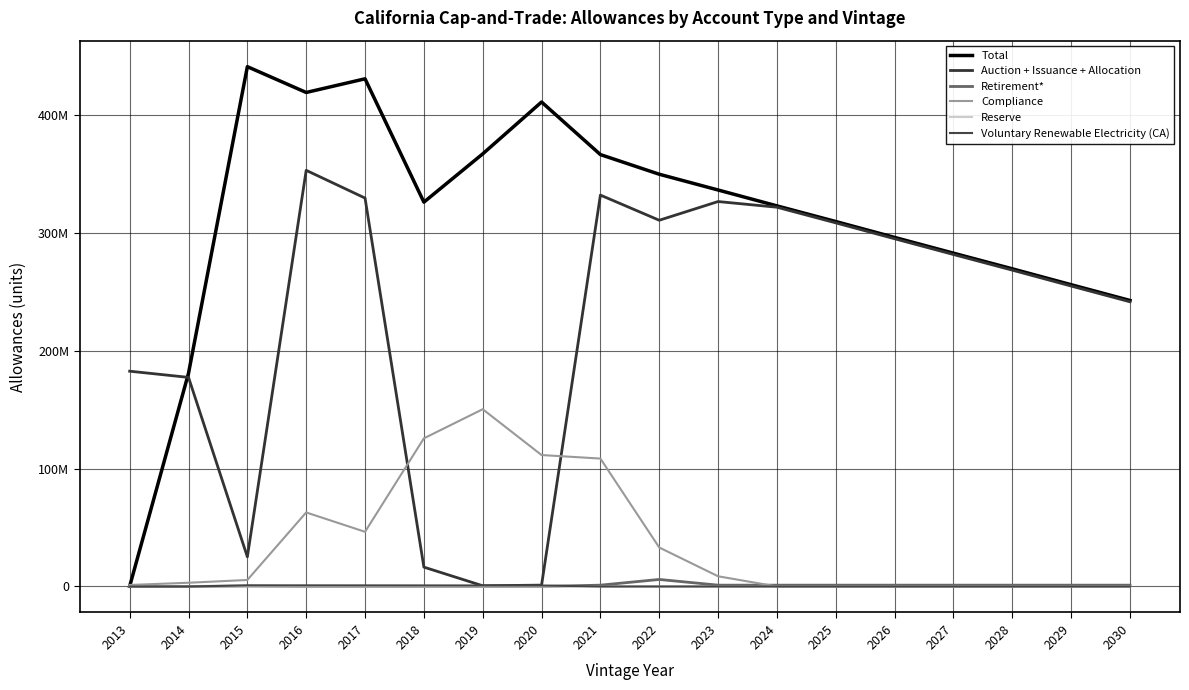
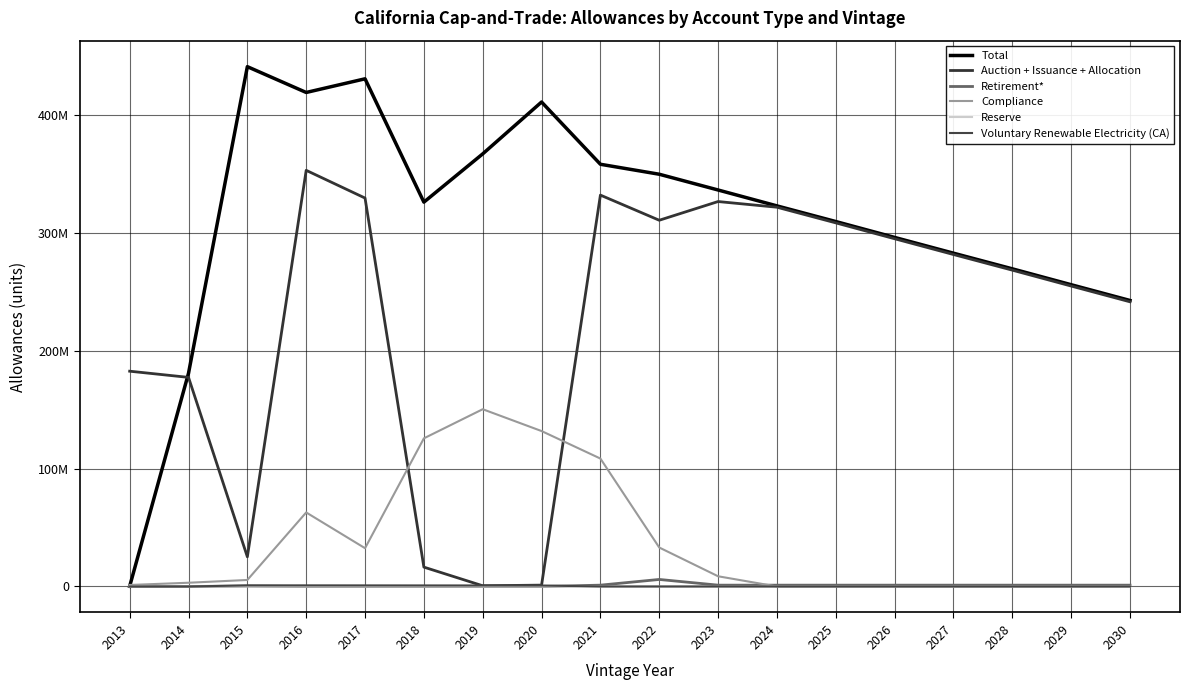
Compliance, 2017: 46000000 -> 33000000
Compliance, 2020: 112000000 -> 132000000
Total, 2021: 367000000 -> 359000000
